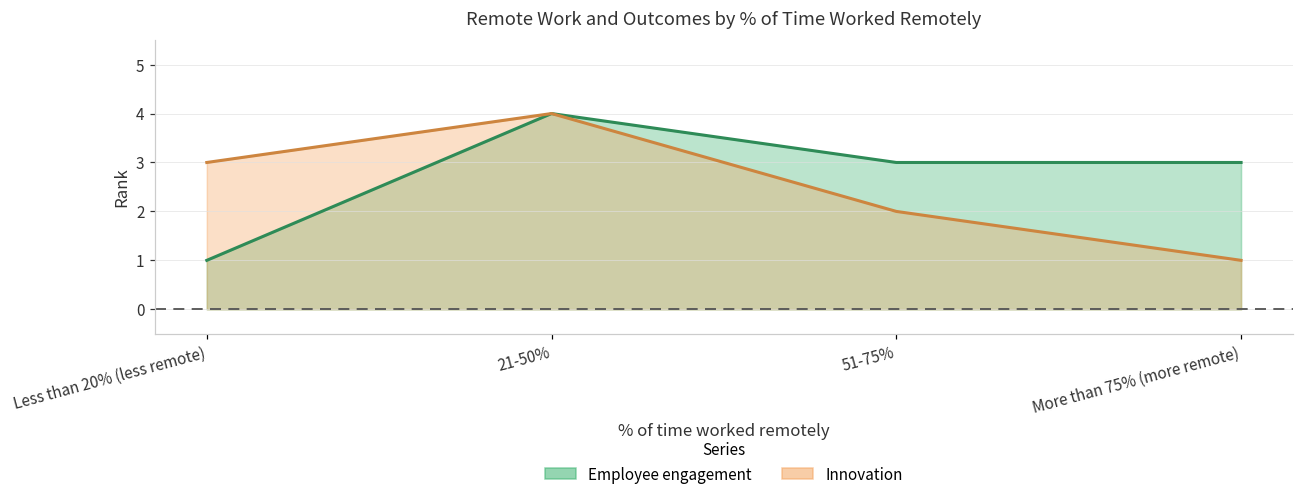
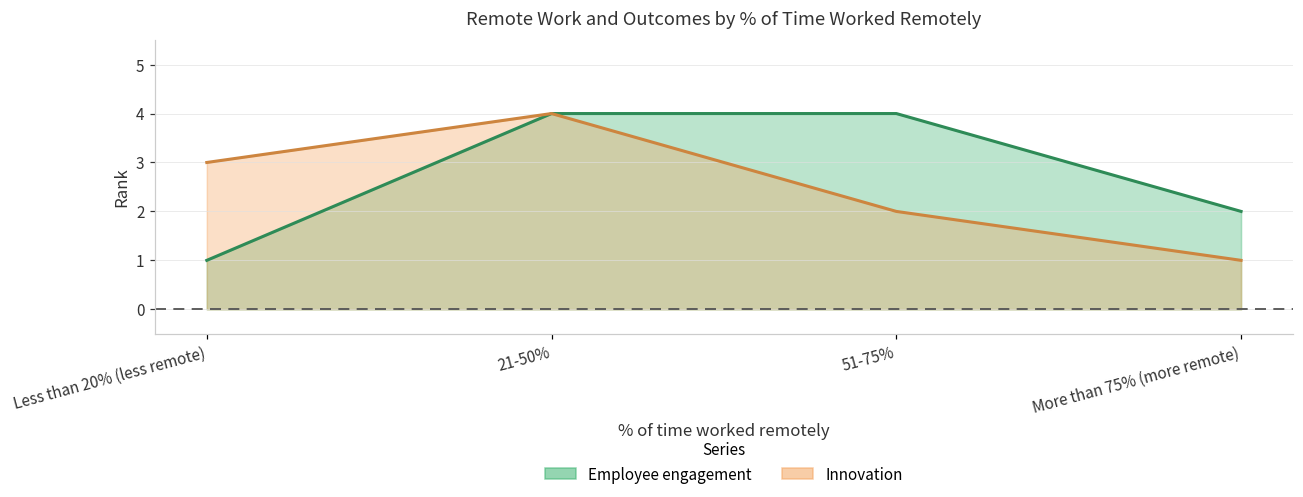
Employee engagement, 51-75%: 3 -> 4
Employee engagement, More than 75% (more remote): 3 -> 2
